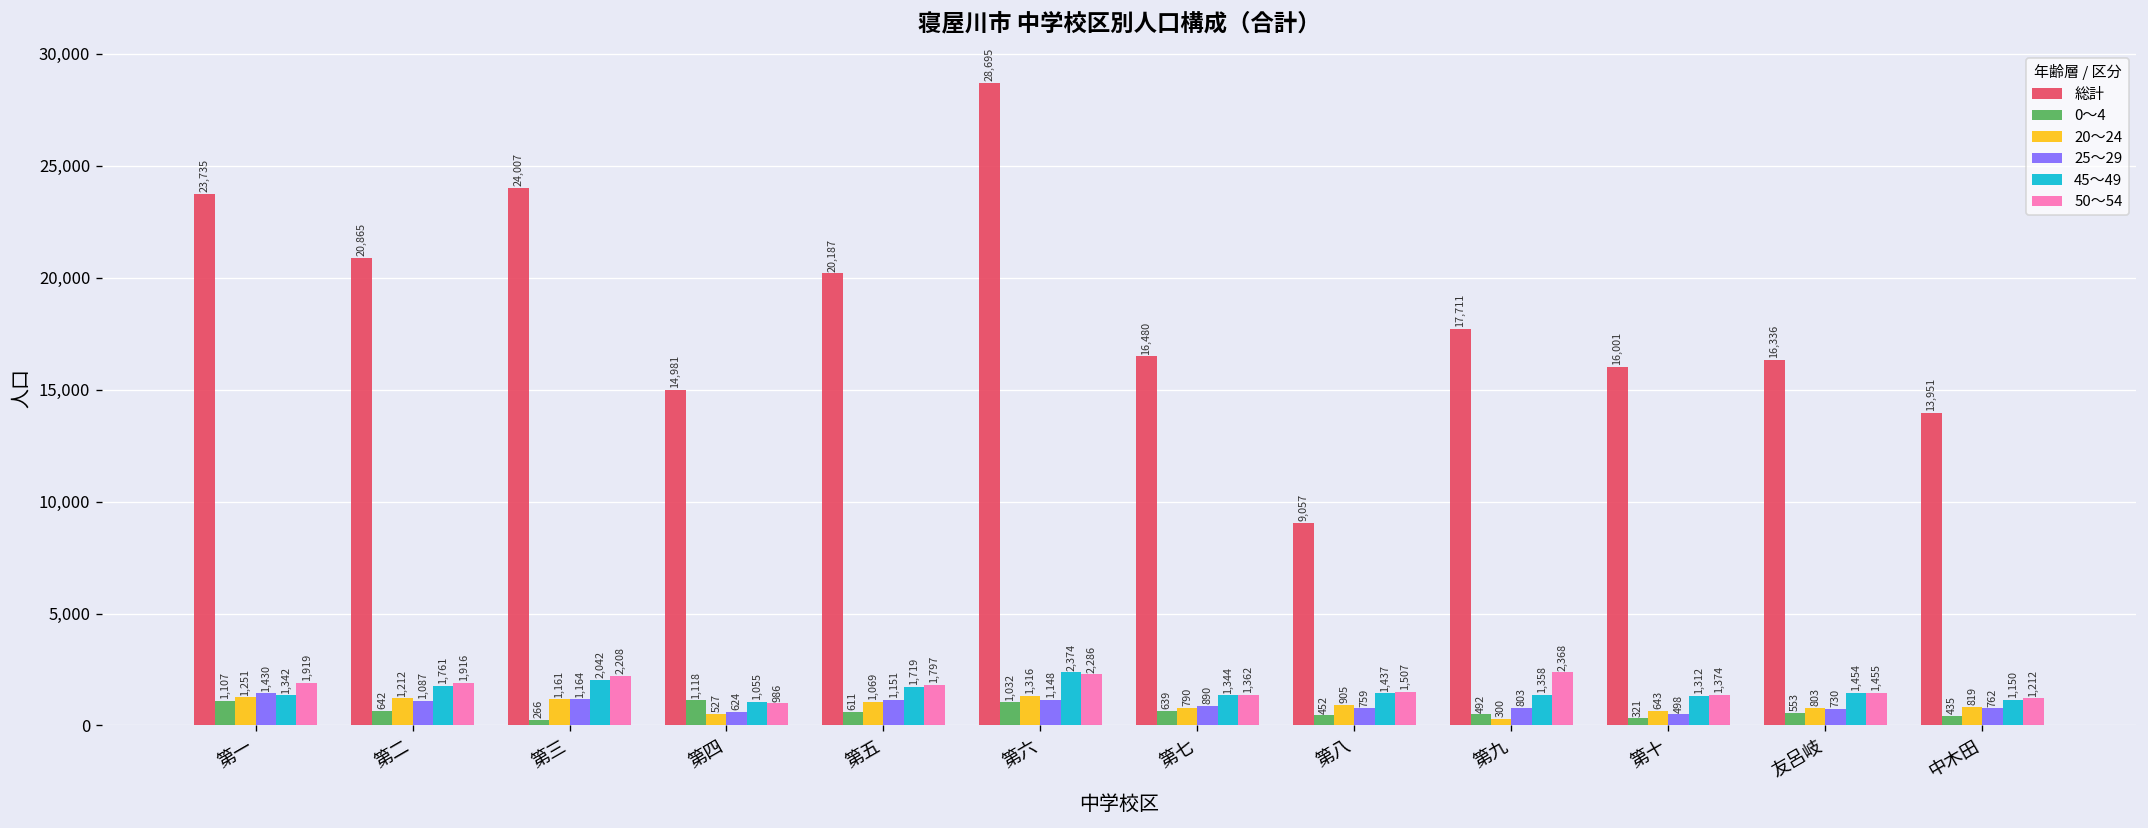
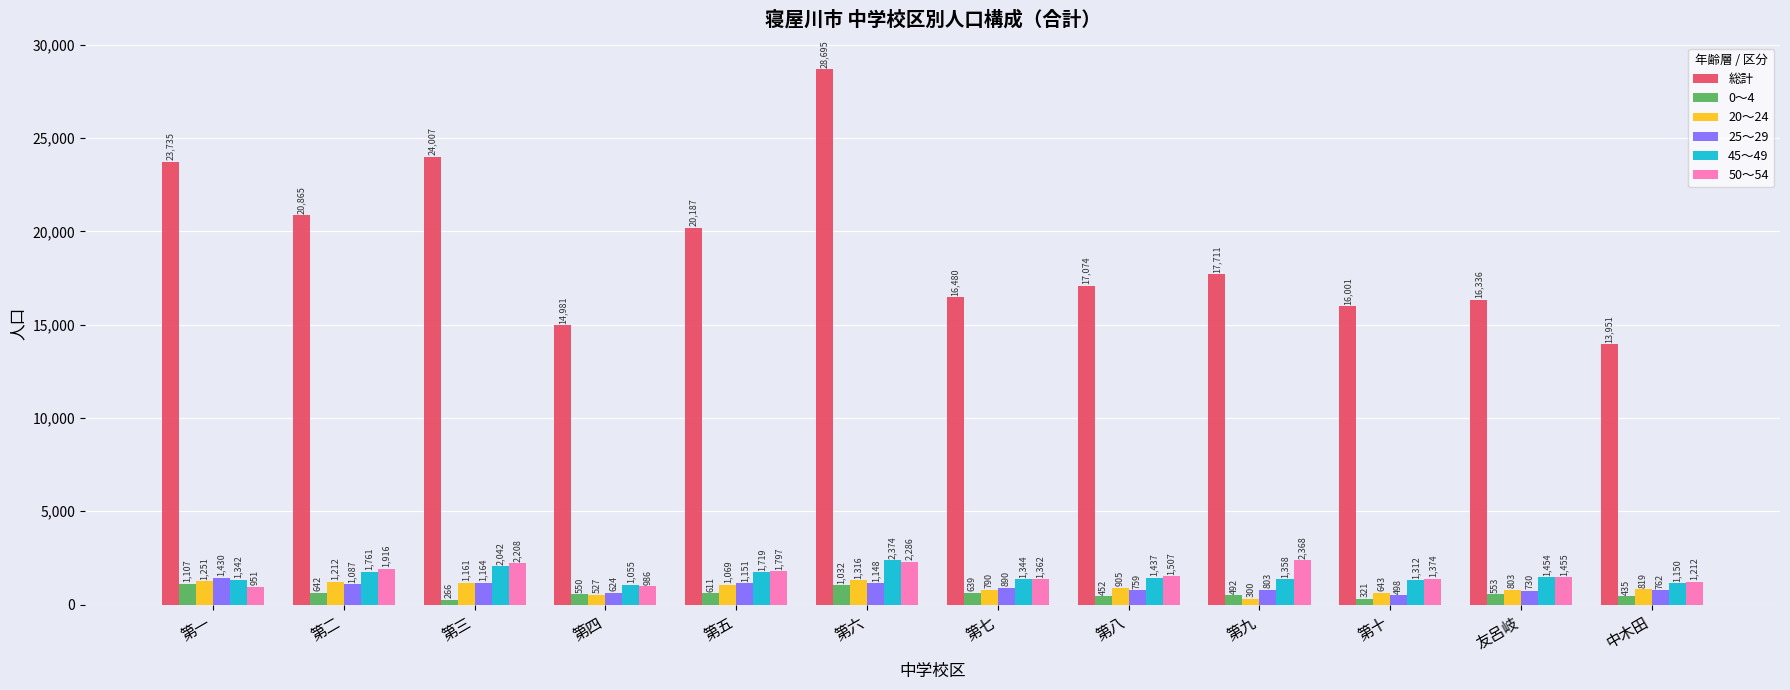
50～54, 第一: 1,919 -> 951
0～4, 第四: 1,118 -> 550
総計, 第八: 9,057 -> 17,074
